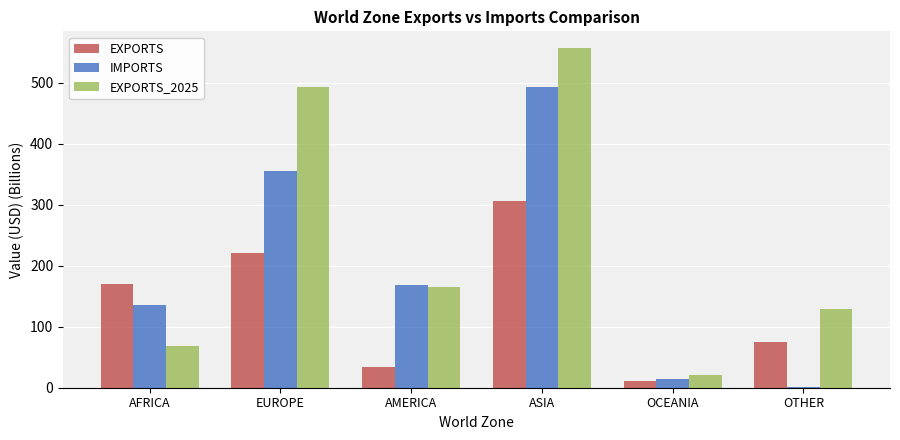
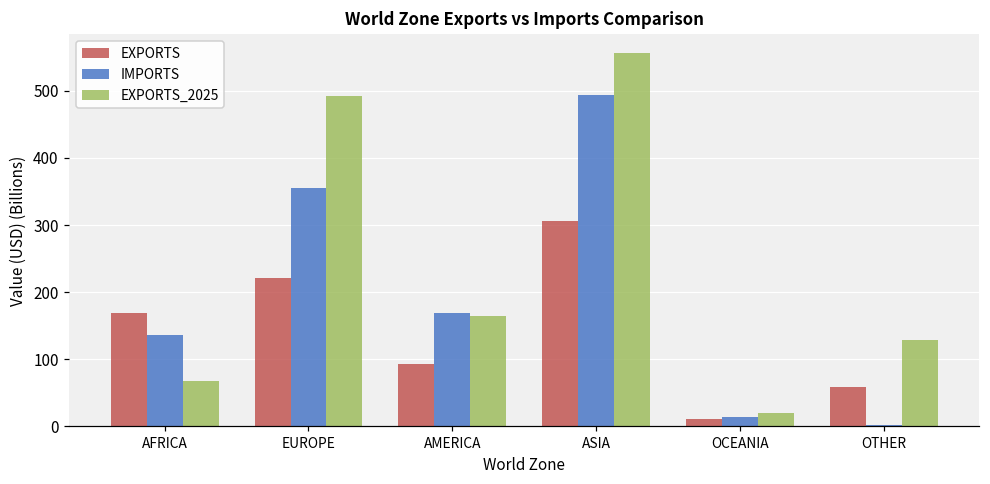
EXPORTS, AMERICA: 30 -> 90
EXPORTS, OTHER: 80 -> 60
